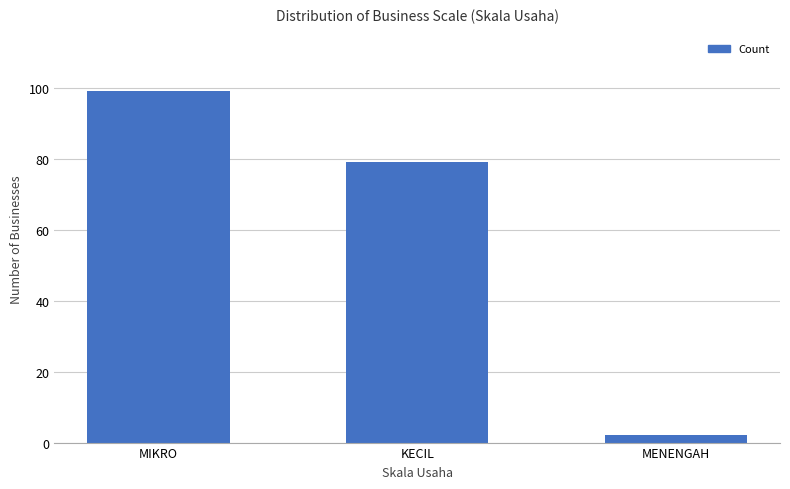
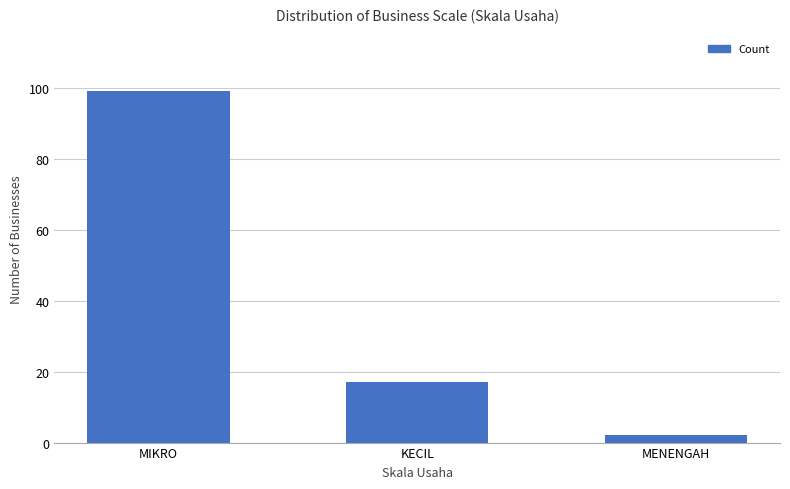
KECIL: 79 -> 17
